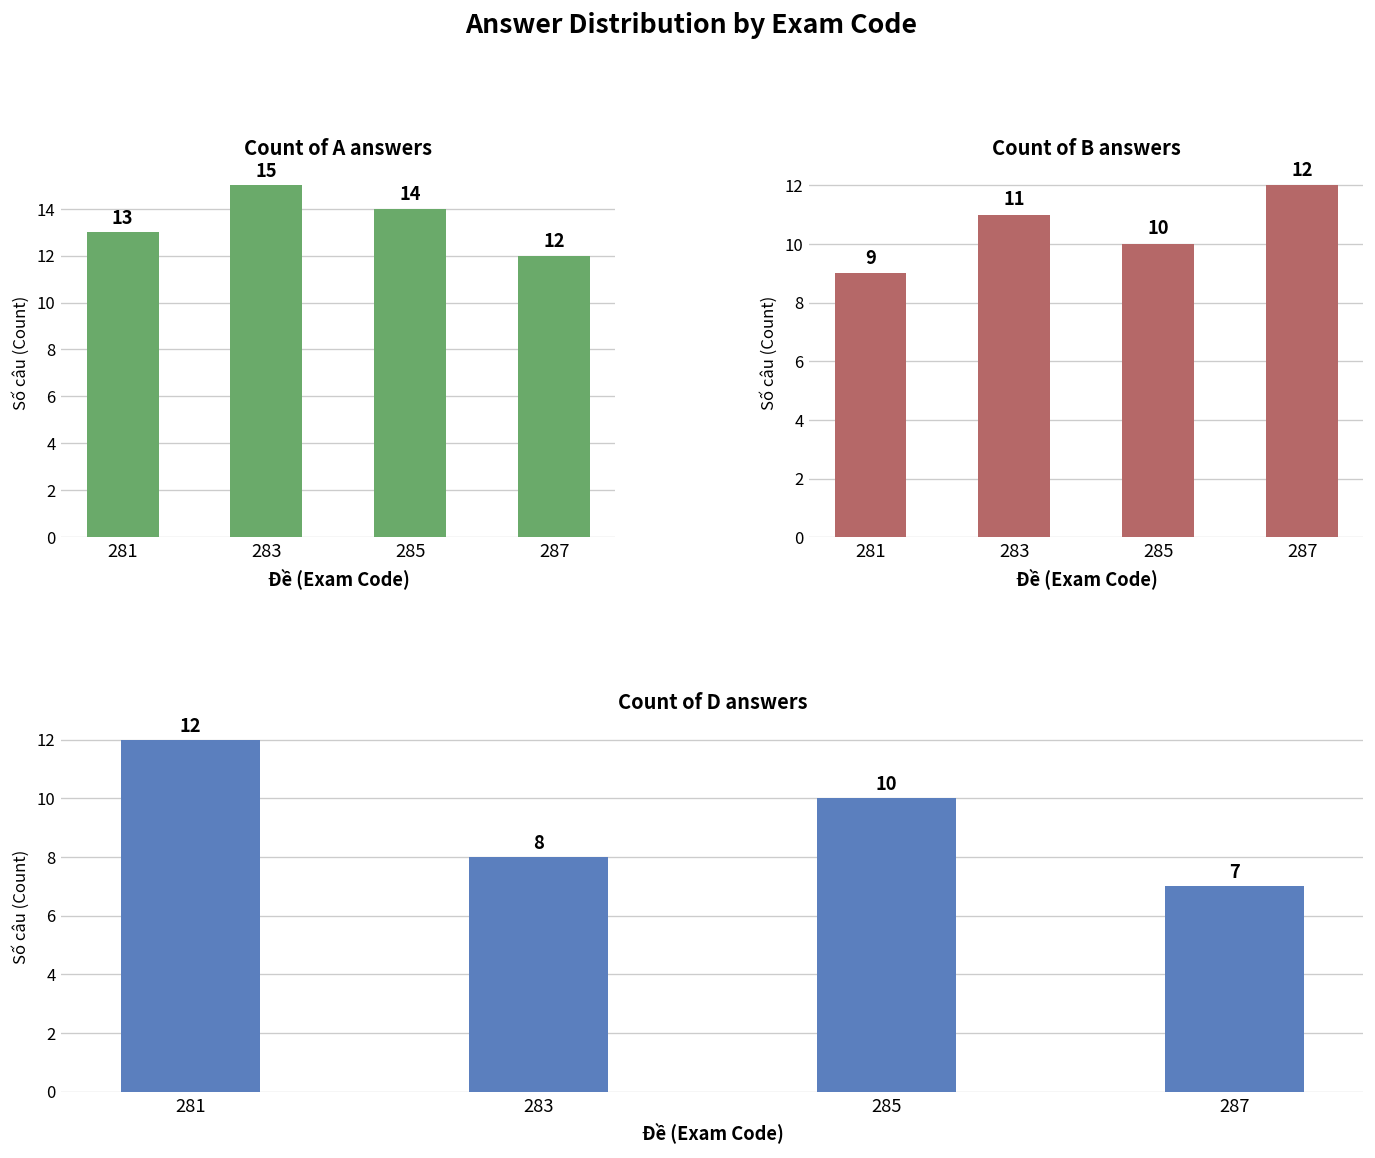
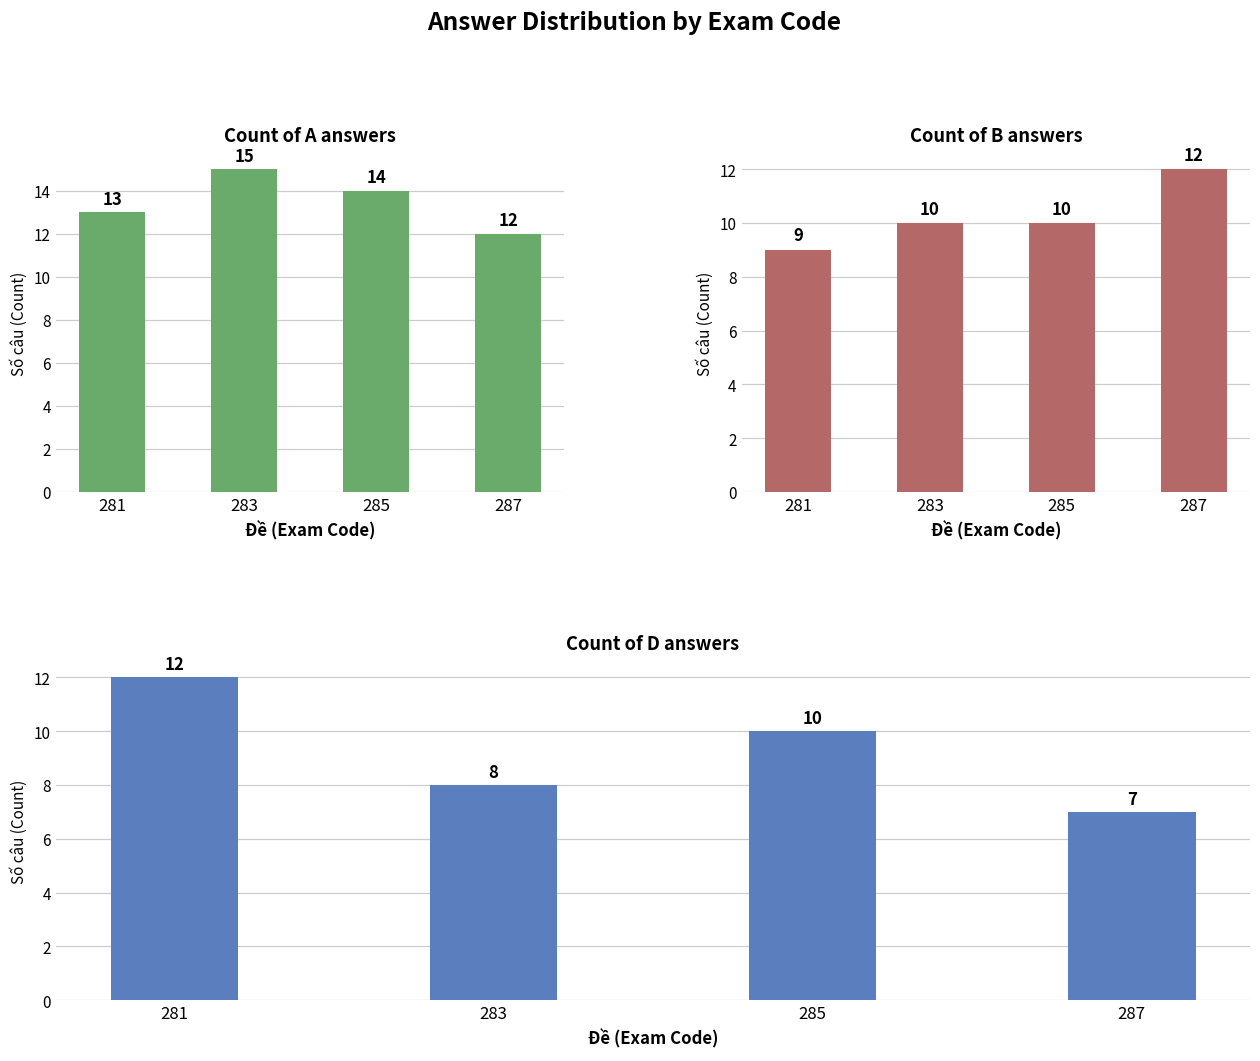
Count of B answers, 283: 11 -> 10
